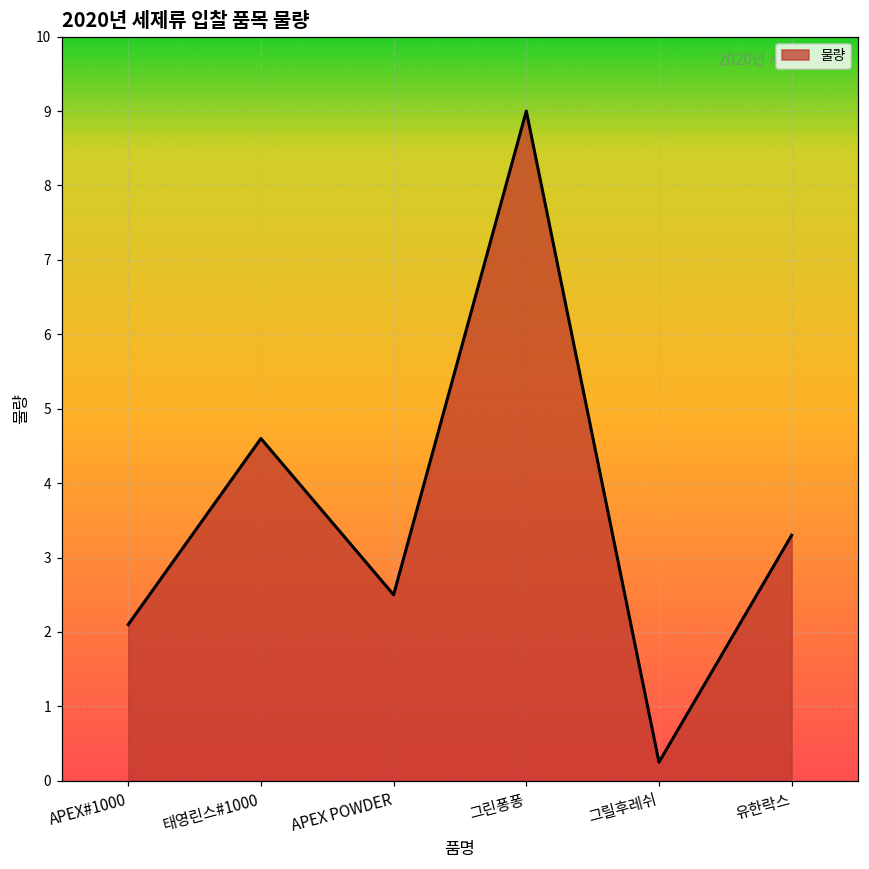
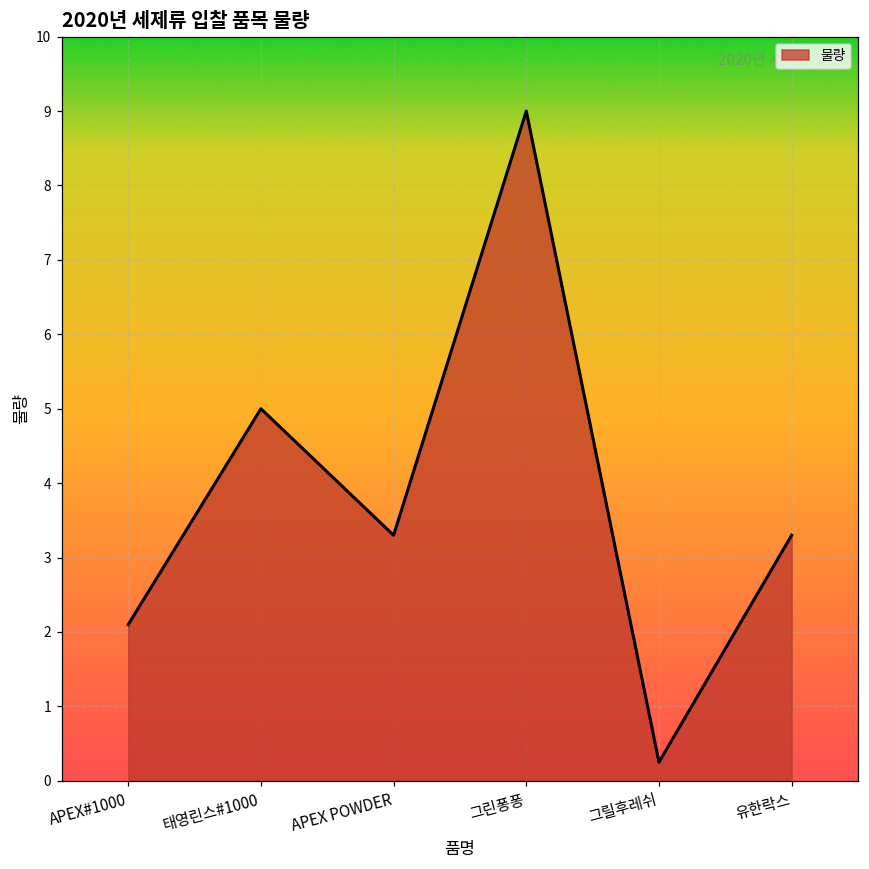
태영린스#1000: 4.6 -> 5.0
APEX POWDER: 2.5 -> 3.3
